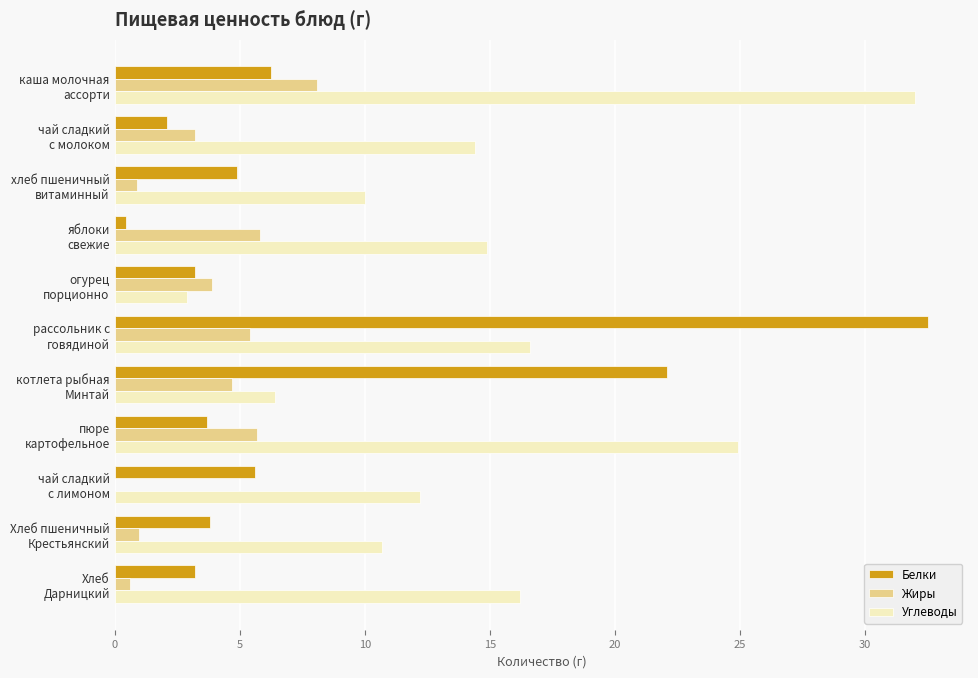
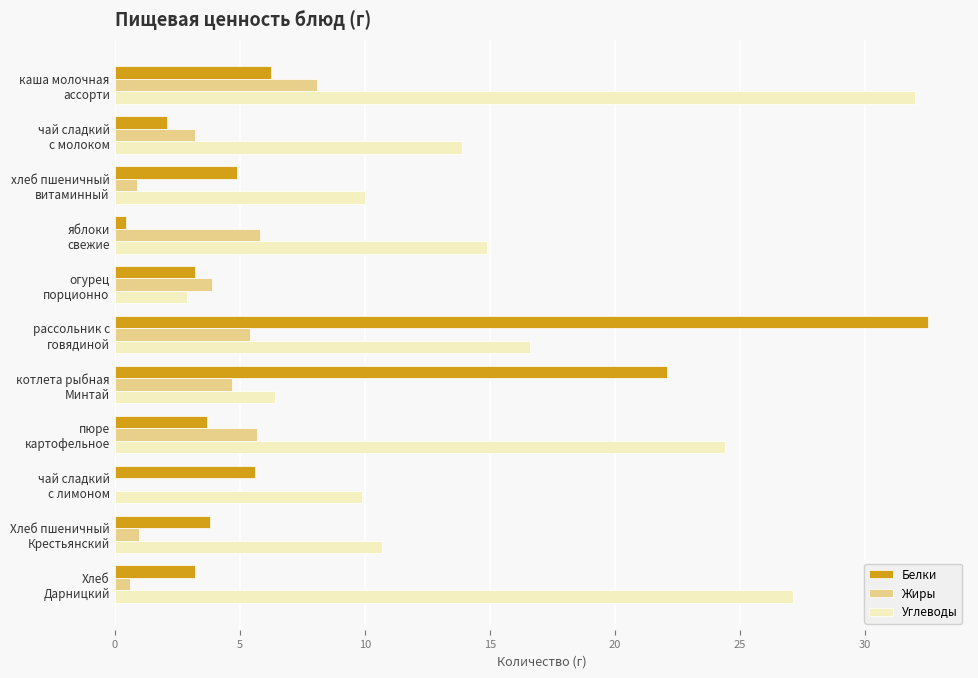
Углеводы, чай сладкий с молоком: 14.4 -> 13.9
Углеводы, пюре картофельное: 24.9 -> 24.4
Углеводы, чай сладкий с лимоном: 12.2 -> 9.9
Углеводы, Хлеб Дарницкий: 16.2 -> 27.1
